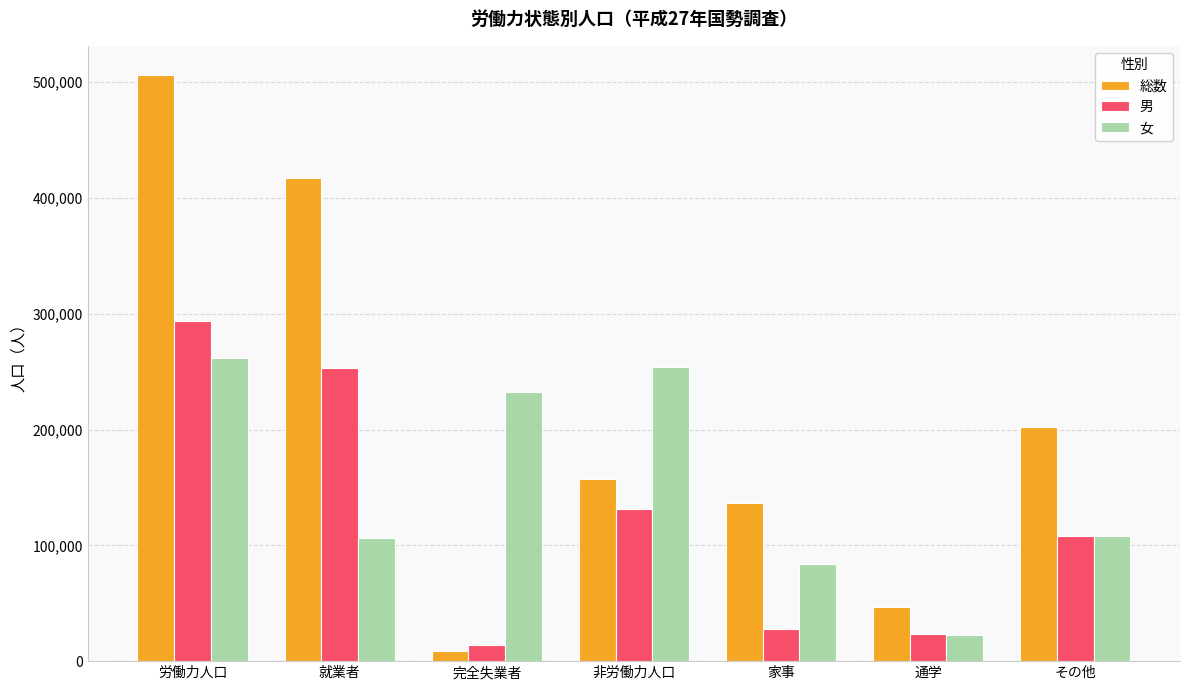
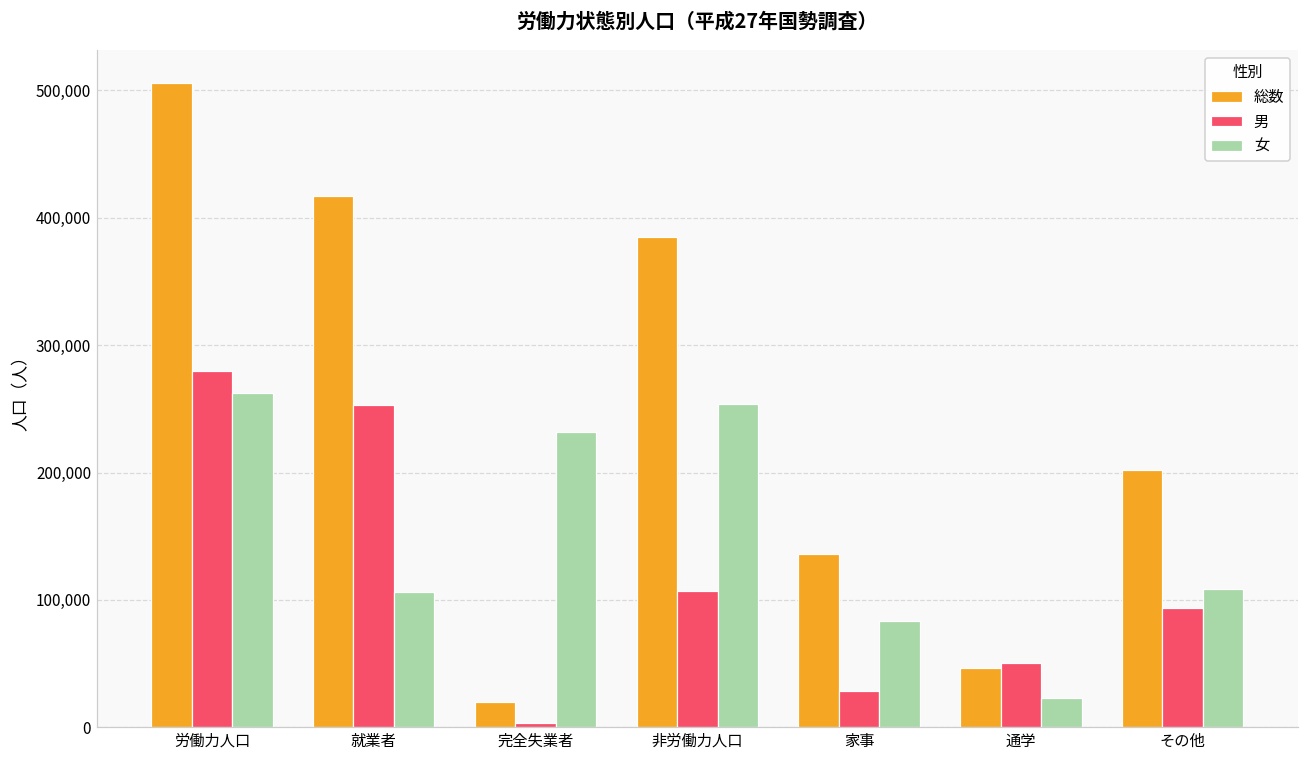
男, 労働力人口: 294,000 -> 280,000
総数, 完全失業者: 9,000 -> 20,000
男, 完全失業者: 14,000 -> 4,000
総数, 非労働力人口: 157,000 -> 385,000
男, 非労働力人口: 131,000 -> 107,000
男, 通学: 24,000 -> 50,000
男, その他: 108,000 -> 94,000
